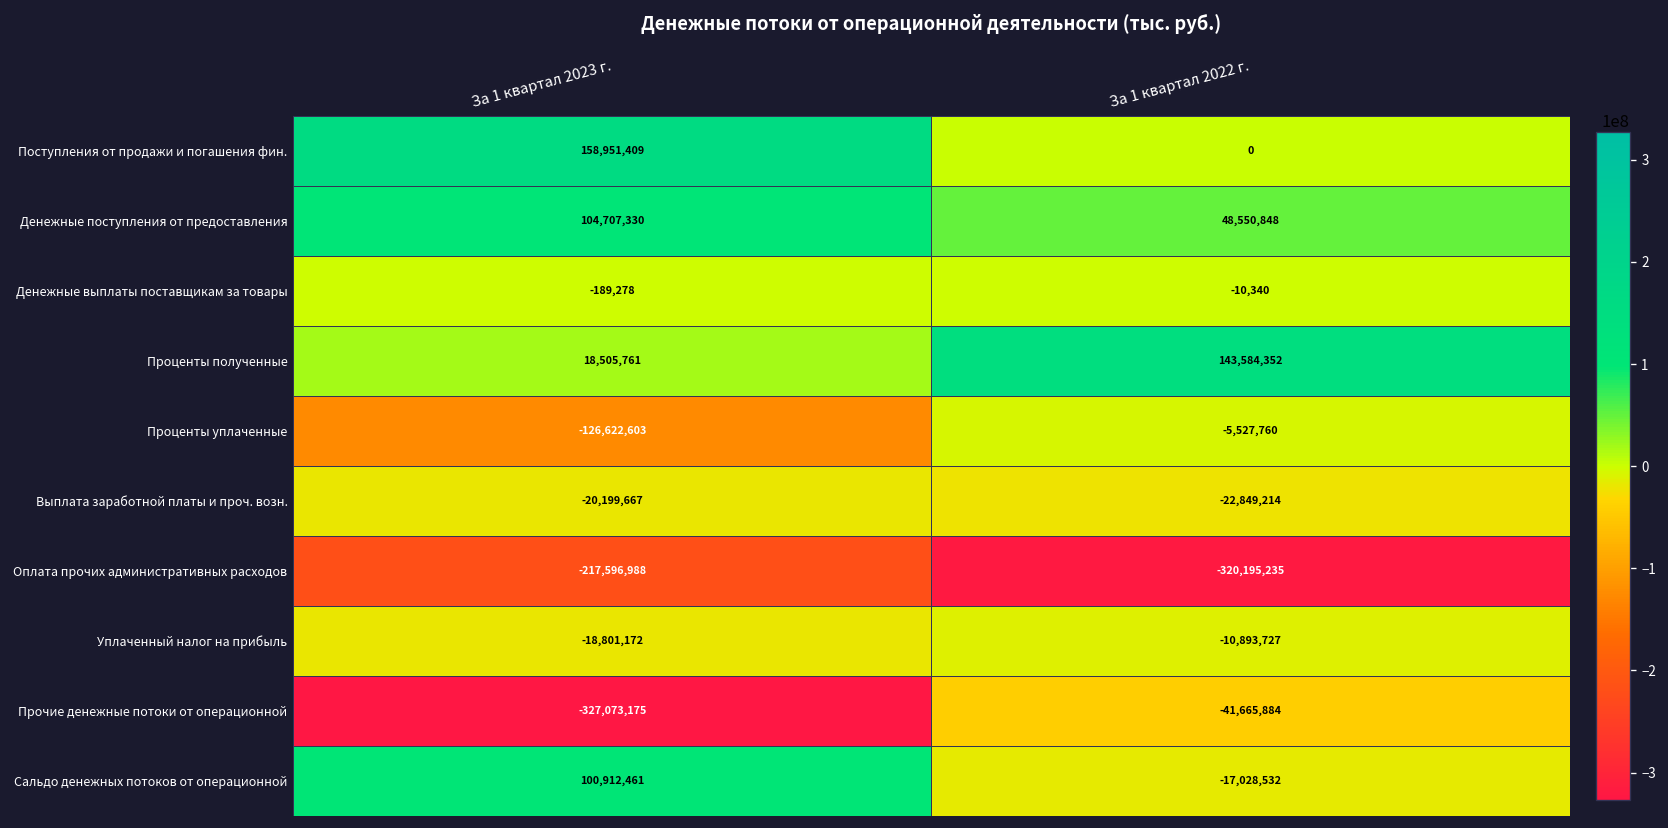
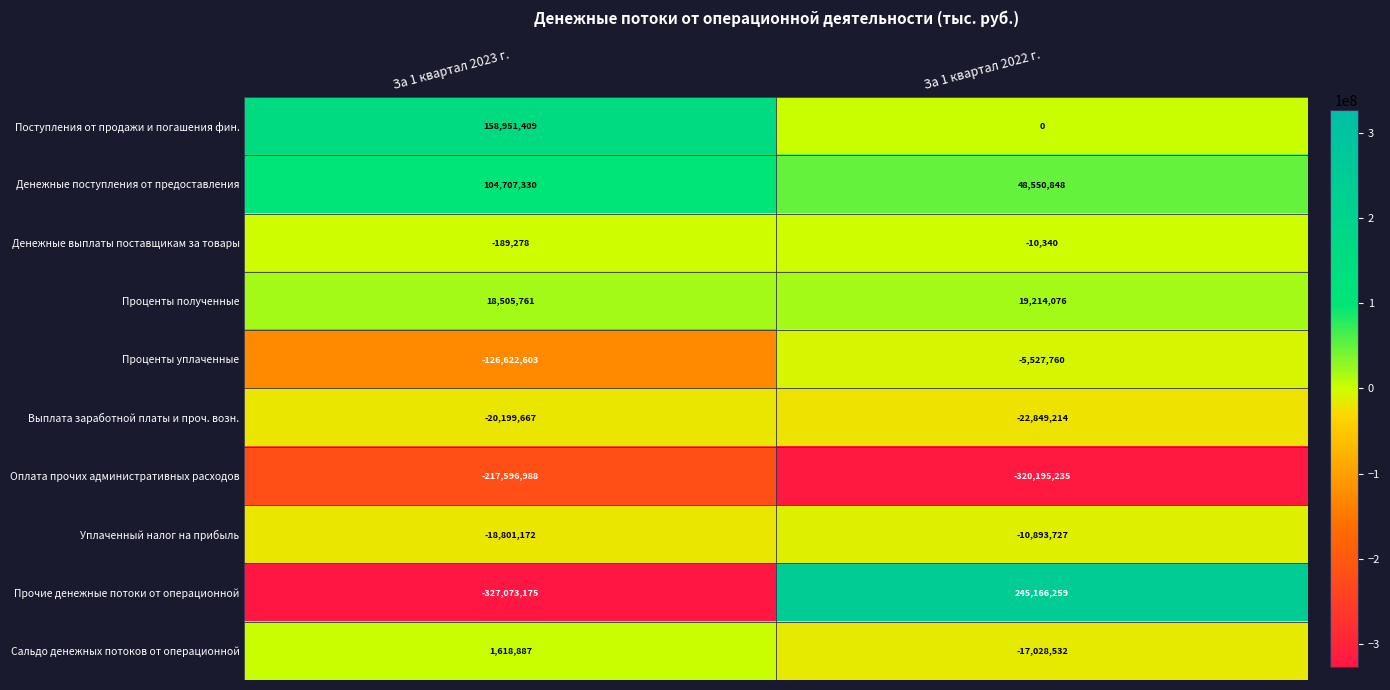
Проценты полученные, За 1 квартал 2022 г.: 143,584,352 -> 19,214,076
Прочие денежные потоки от операционной, За 1 квартал 2022 г.: -41,665,884 -> 245,166,259
Сальдо денежных потоков от операционной, За 1 квартал 2023 г.: 100,912,461 -> 1,618,887
